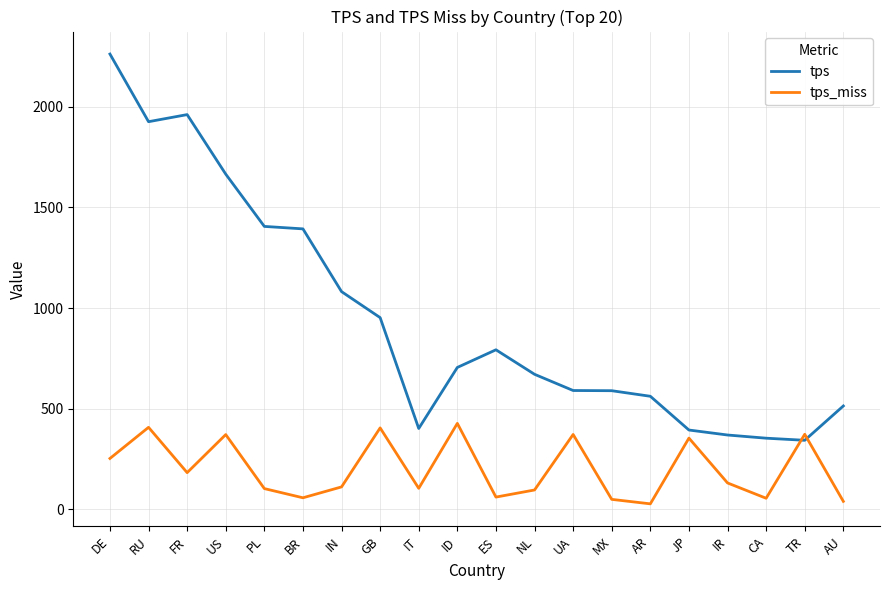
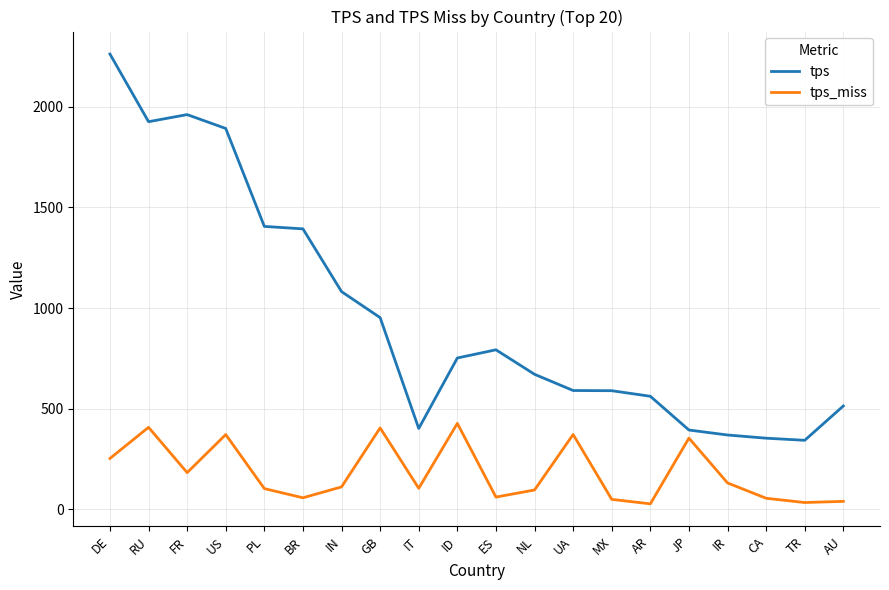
tps, US: 1670 -> 1890
tps, ID: 700 -> 750
tps_miss, TR: 370 -> 30
